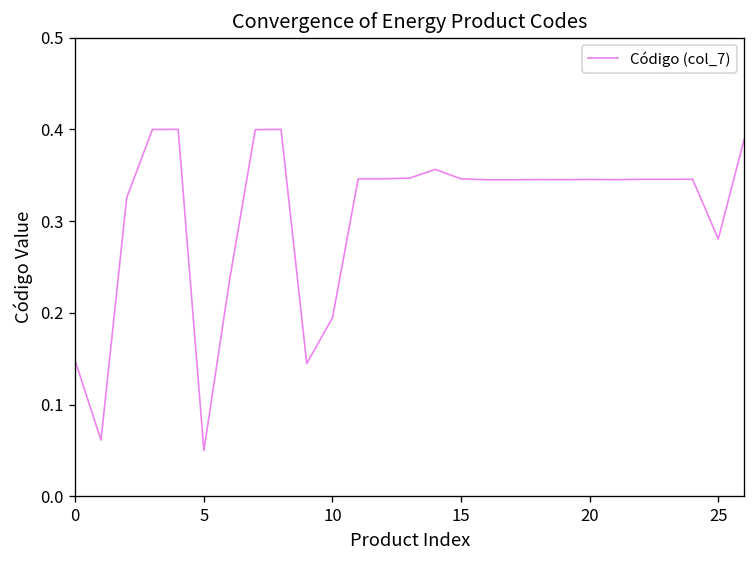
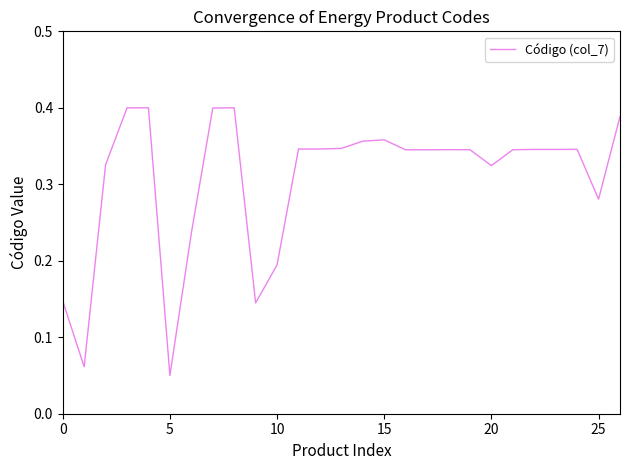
15: 0.35 -> 0.36
20: 0.35 -> 0.32
